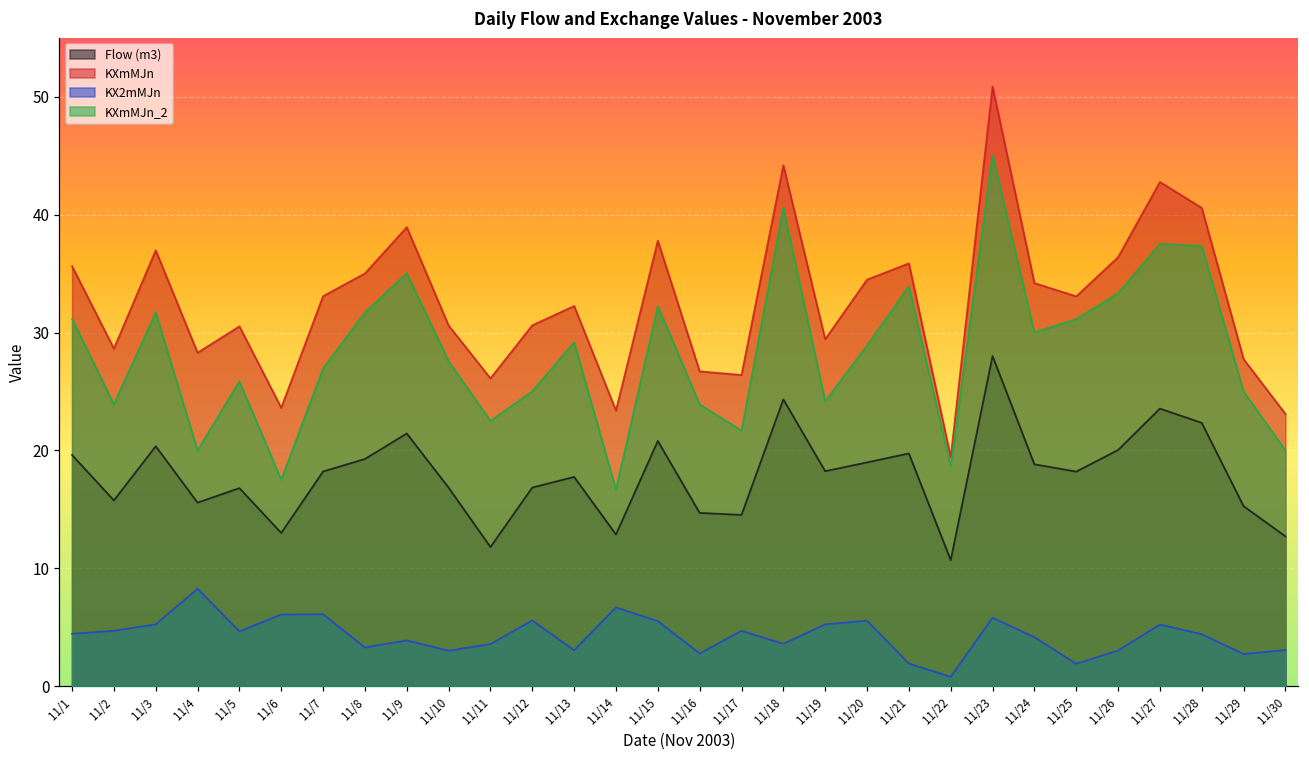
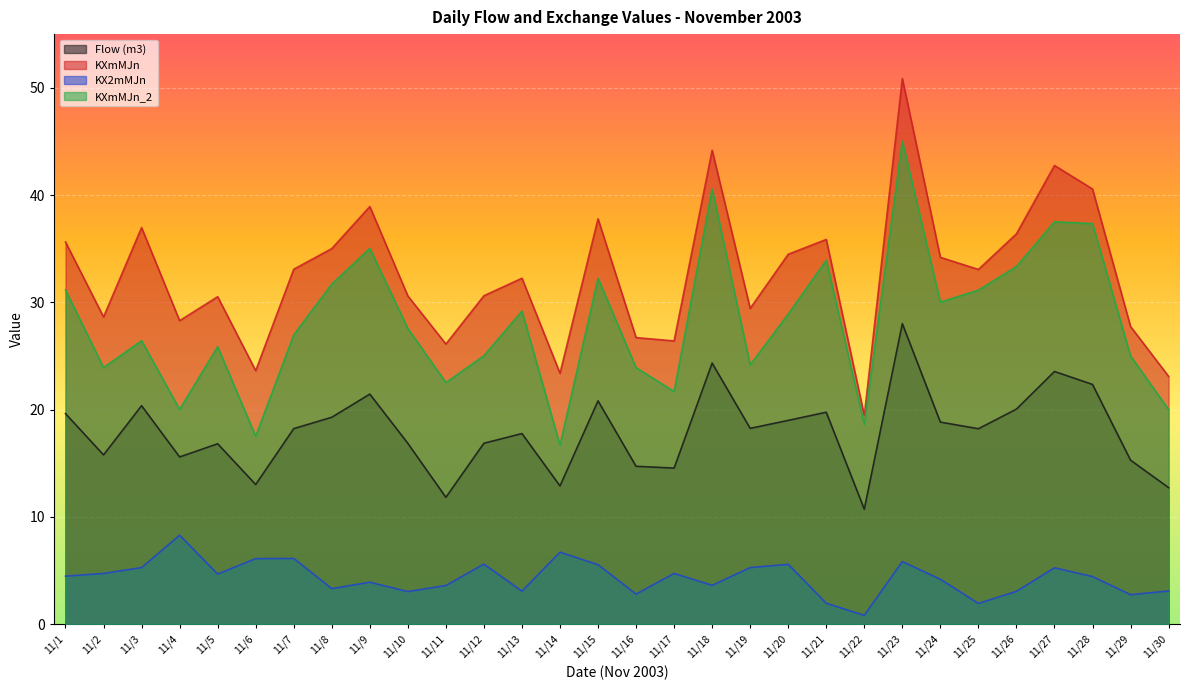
KXmMJn_2, 11/3: 31.7 -> 26.4
